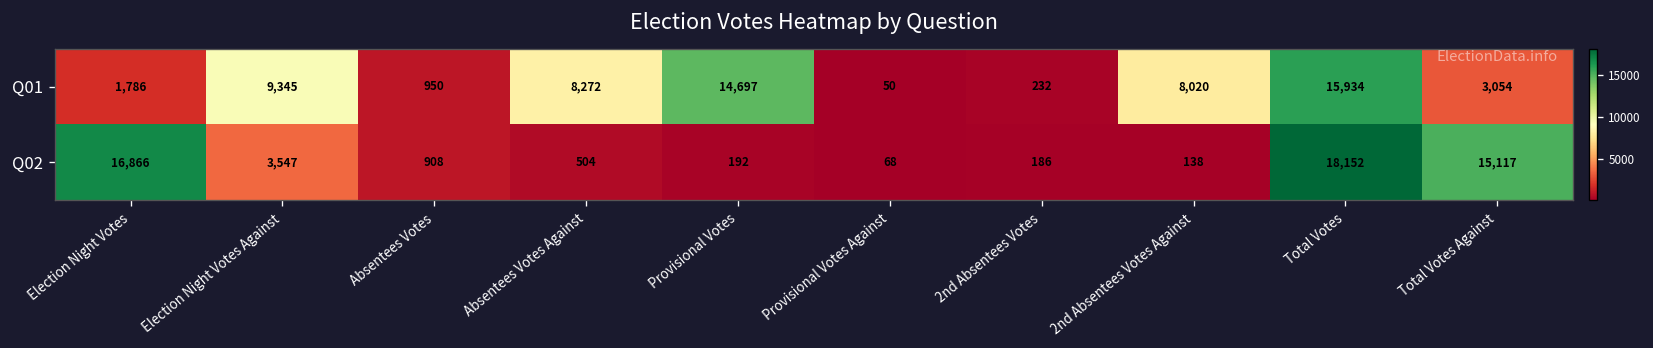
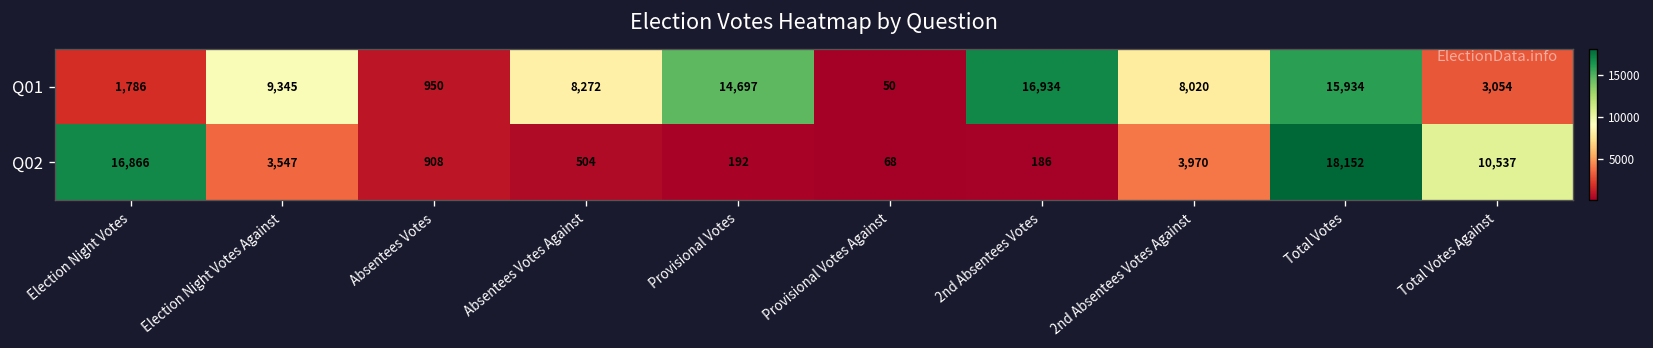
Q01, 2nd Absentees Votes: 232 -> 16,934
Q02, 2nd Absentees Votes Against: 138 -> 3,970
Q02, Total Votes Against: 15,117 -> 10,537
